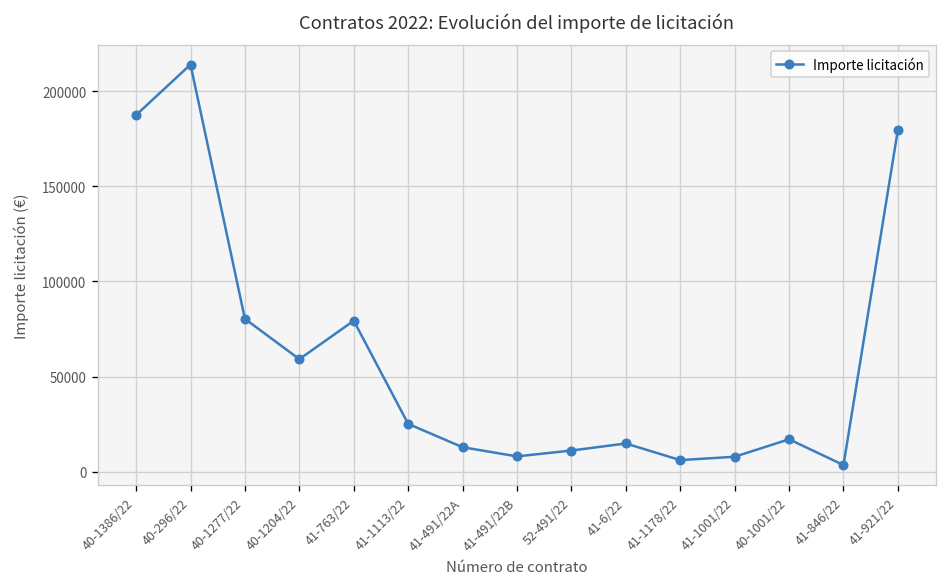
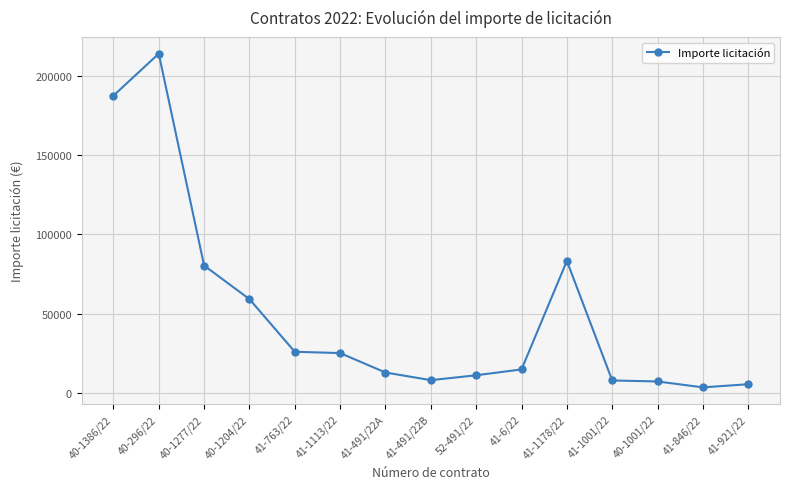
41-763/22: 79000 -> 26000
41-1178/22: 6000 -> 83000
40-1001/22: 17000 -> 7000
41-921/22: 180000 -> 5000
